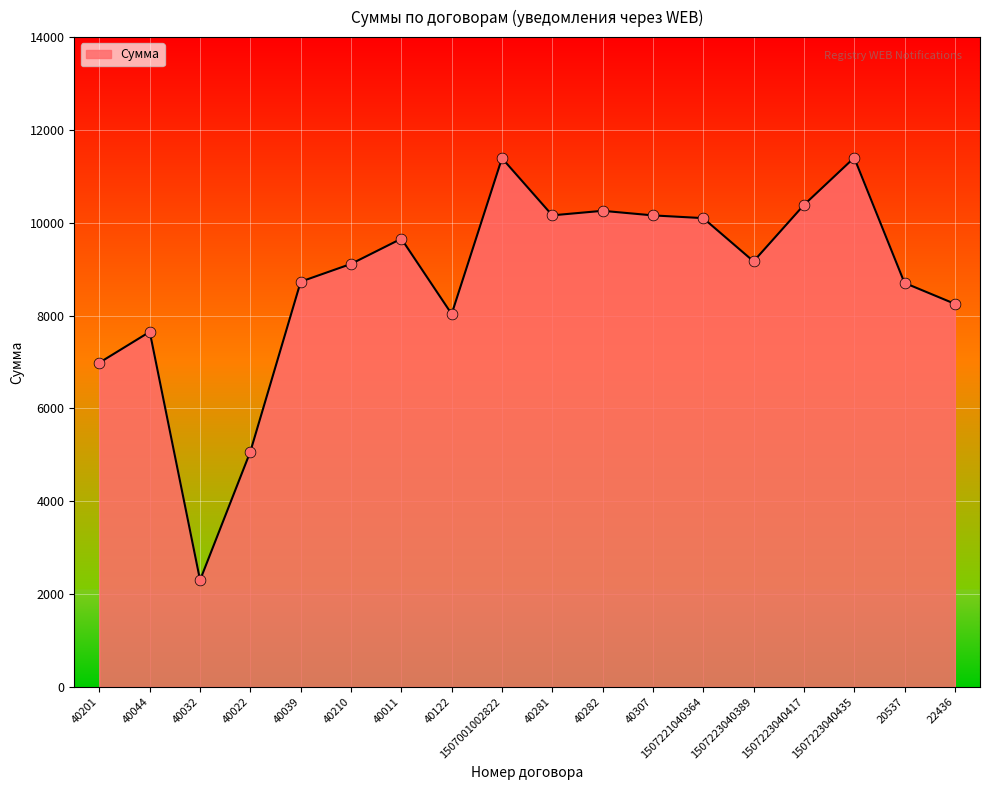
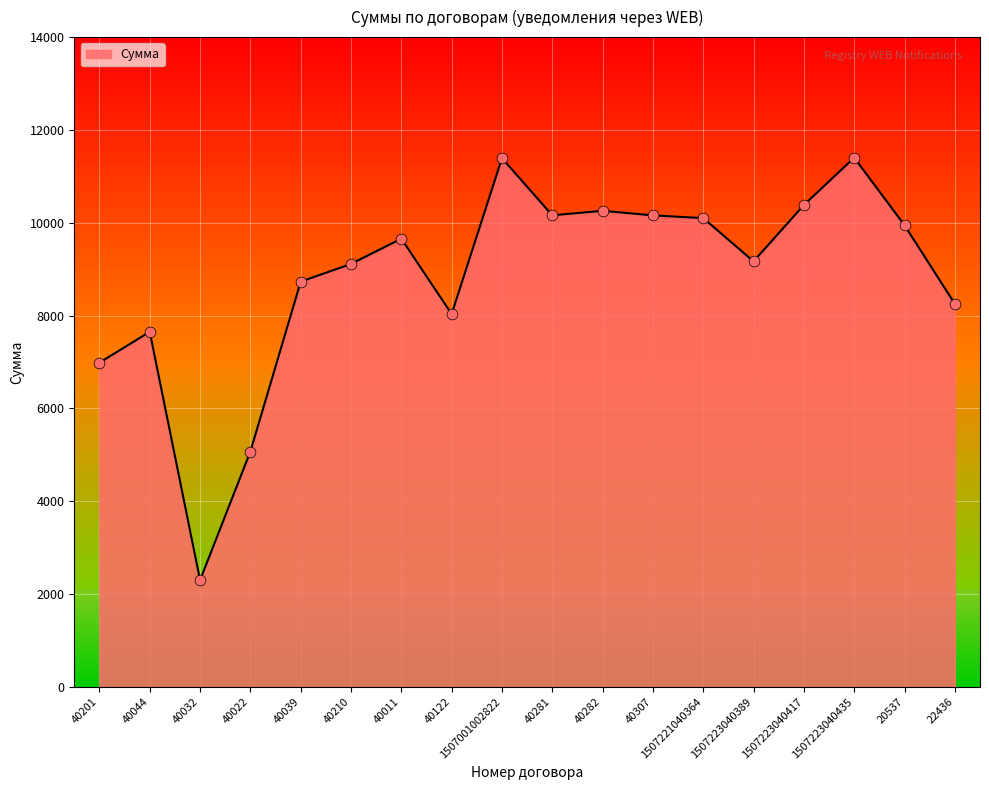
20537: 8700 -> 9900
